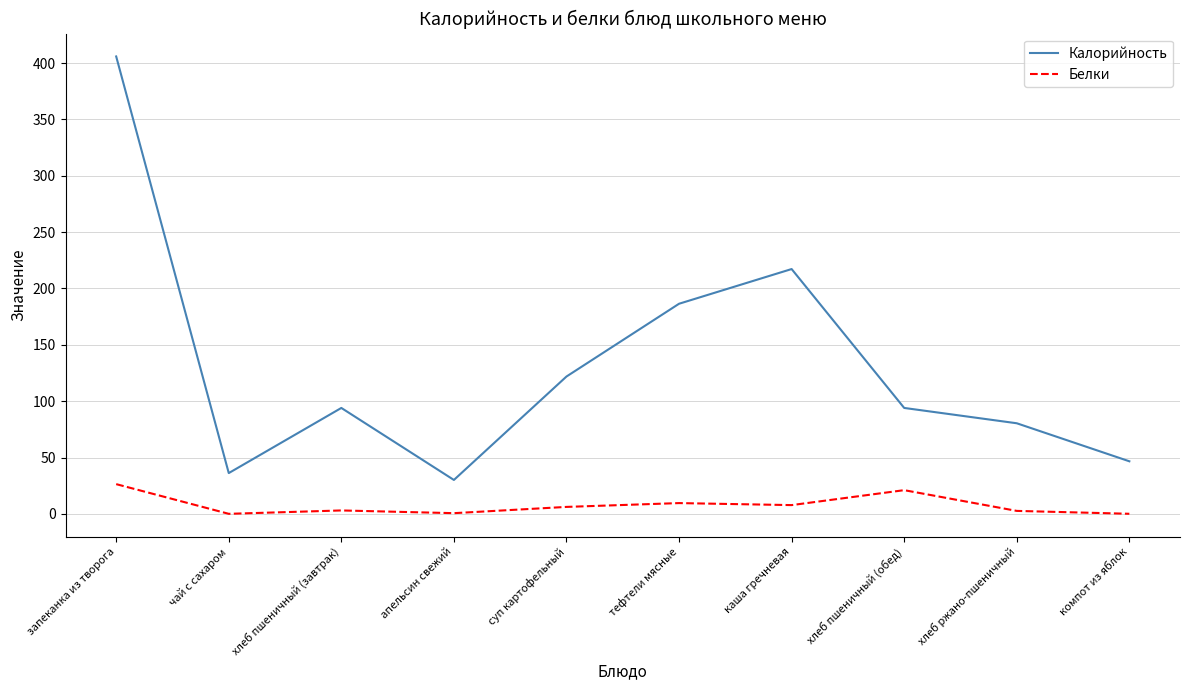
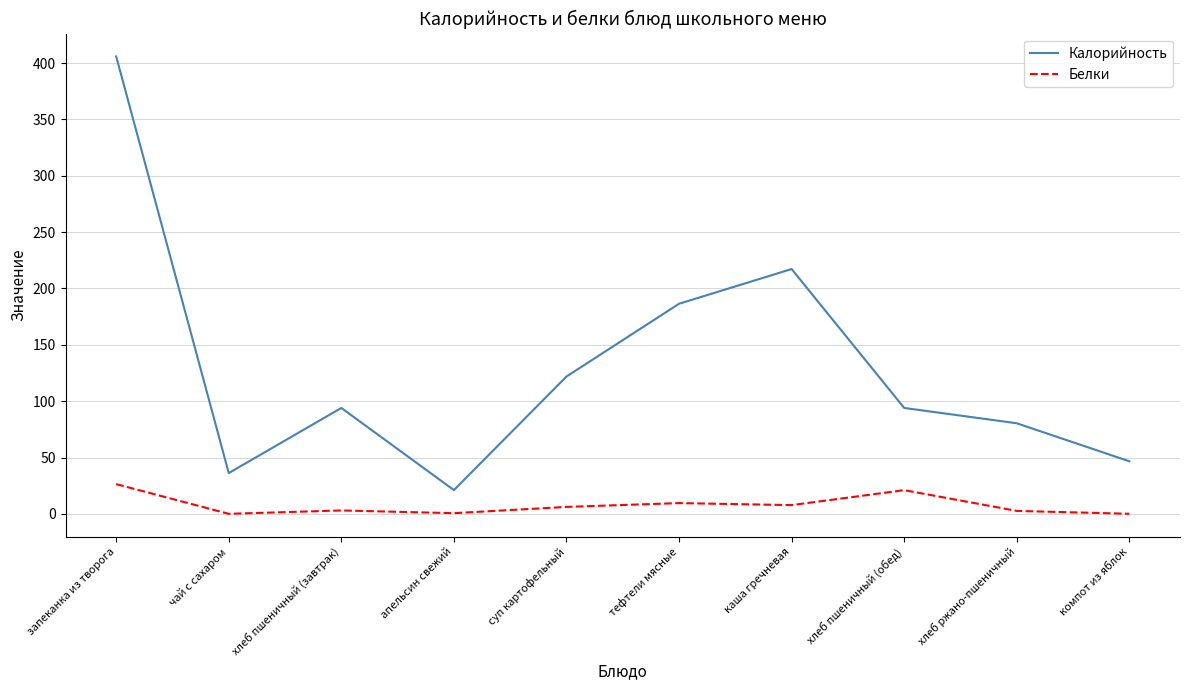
Калорийность, апельсин свежий: 30 -> 21
